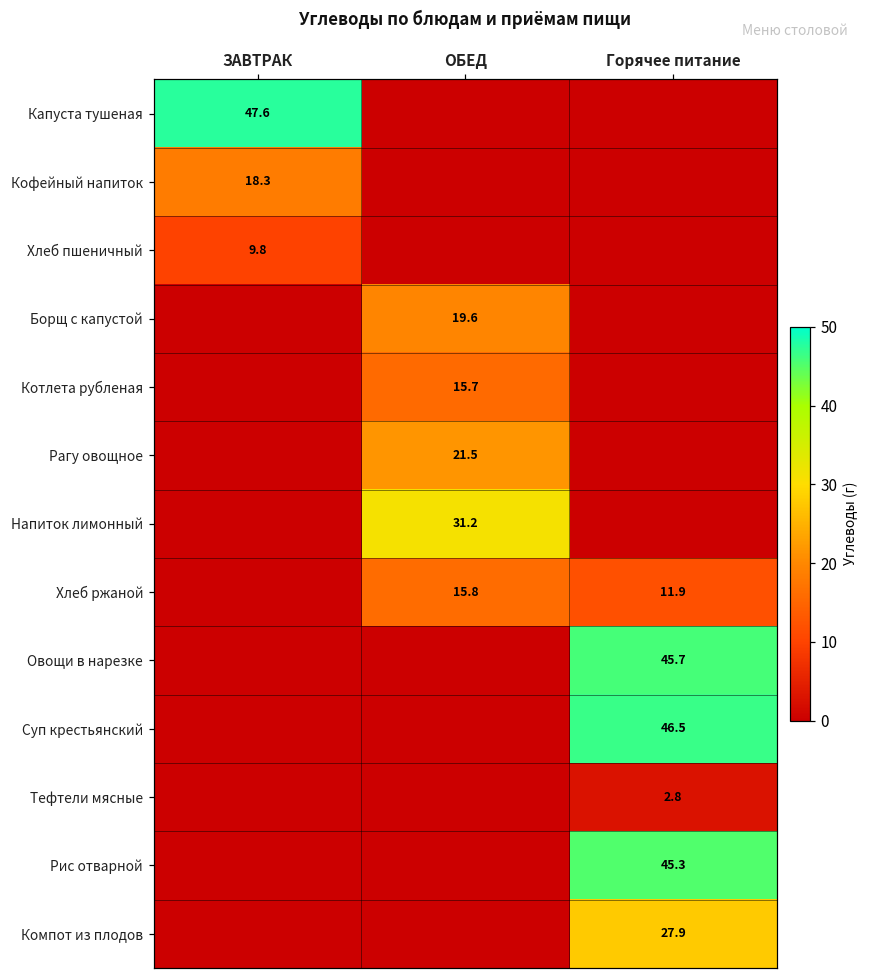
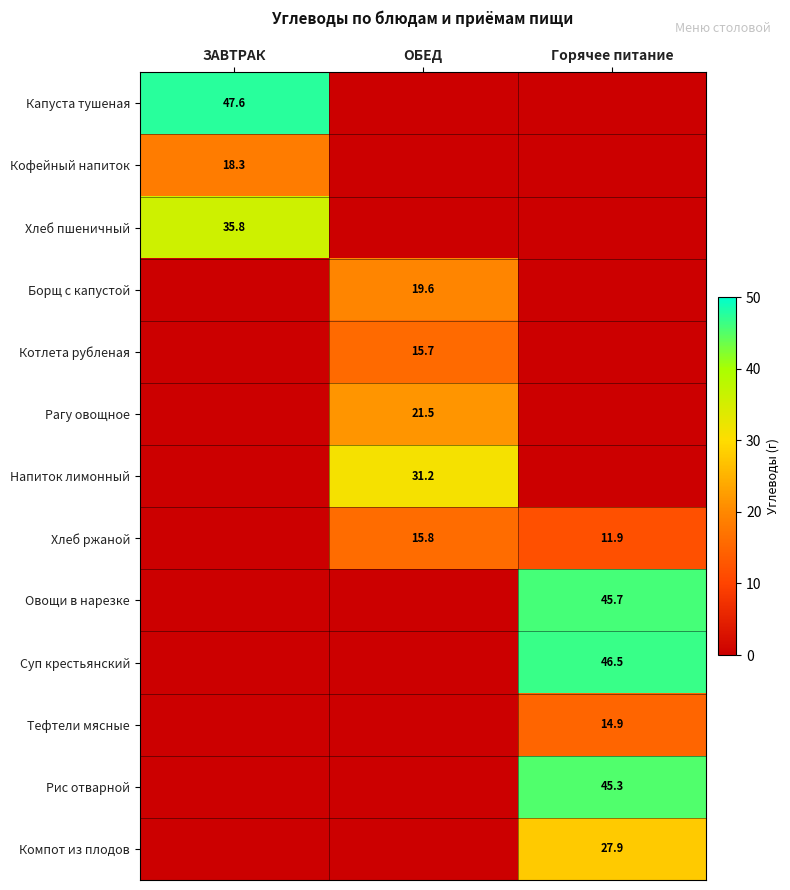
Хлеб пшеничный, ЗАВТРАК: 9.8 -> 35.8
Тефтели мясные, Горячее питание: 2.8 -> 14.9
